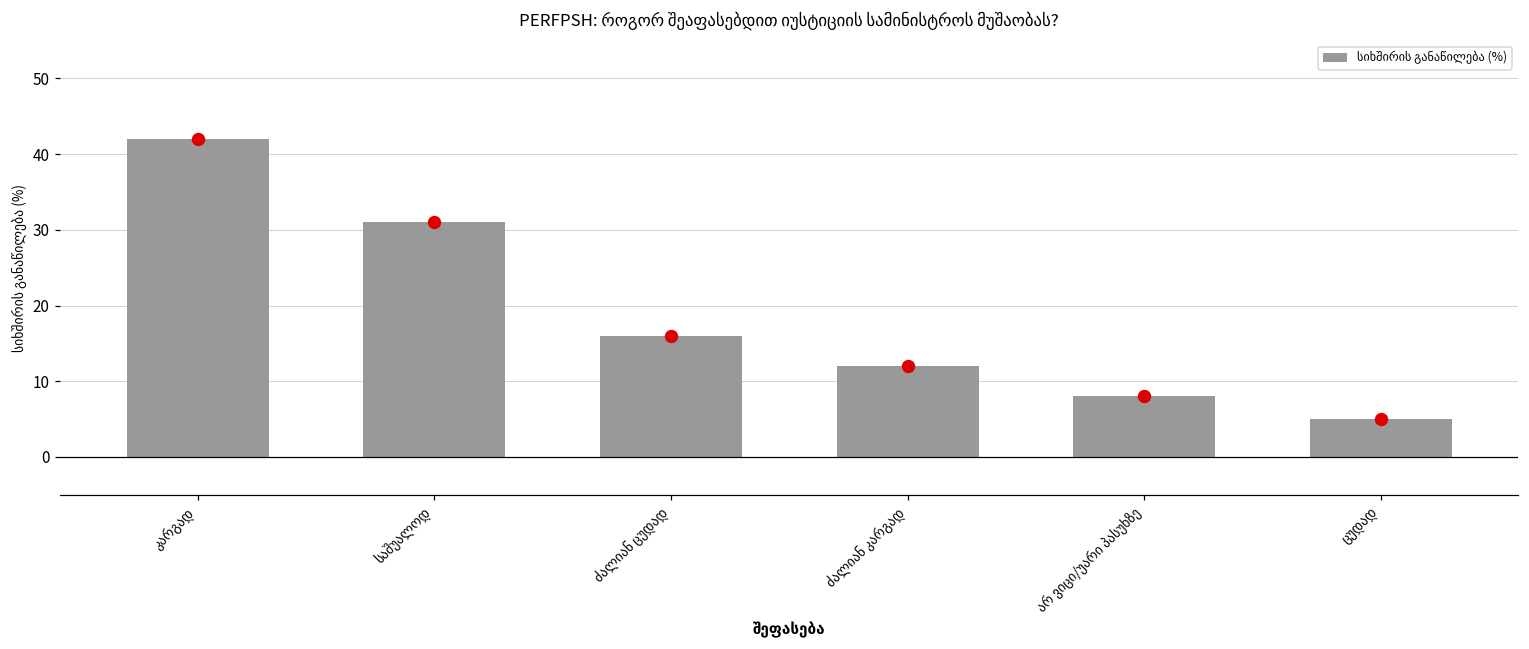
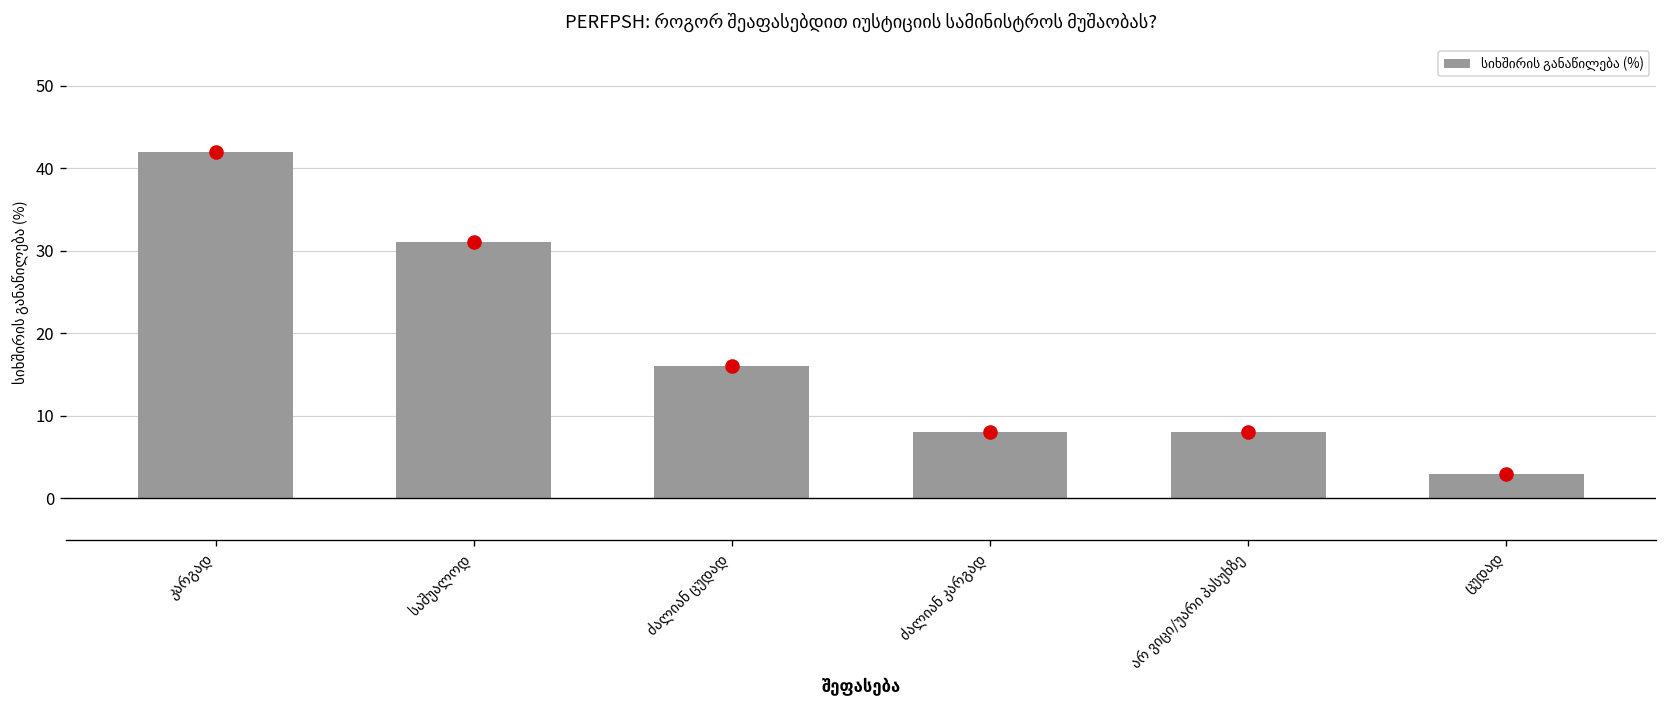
ძალიან კარგად: 12 -> 8
ცუდად: 5 -> 3
